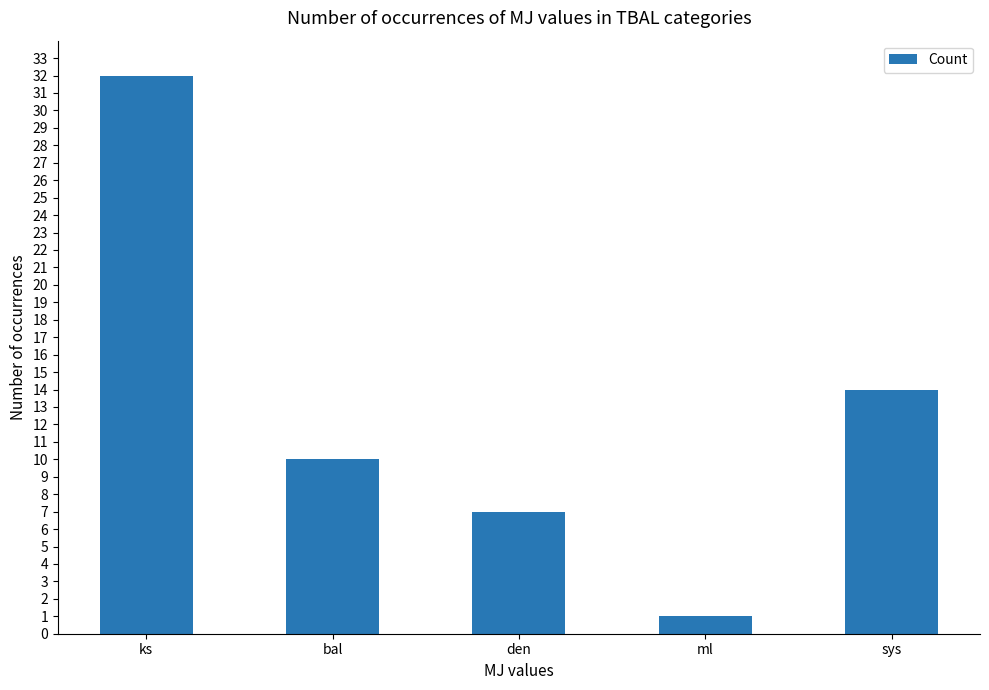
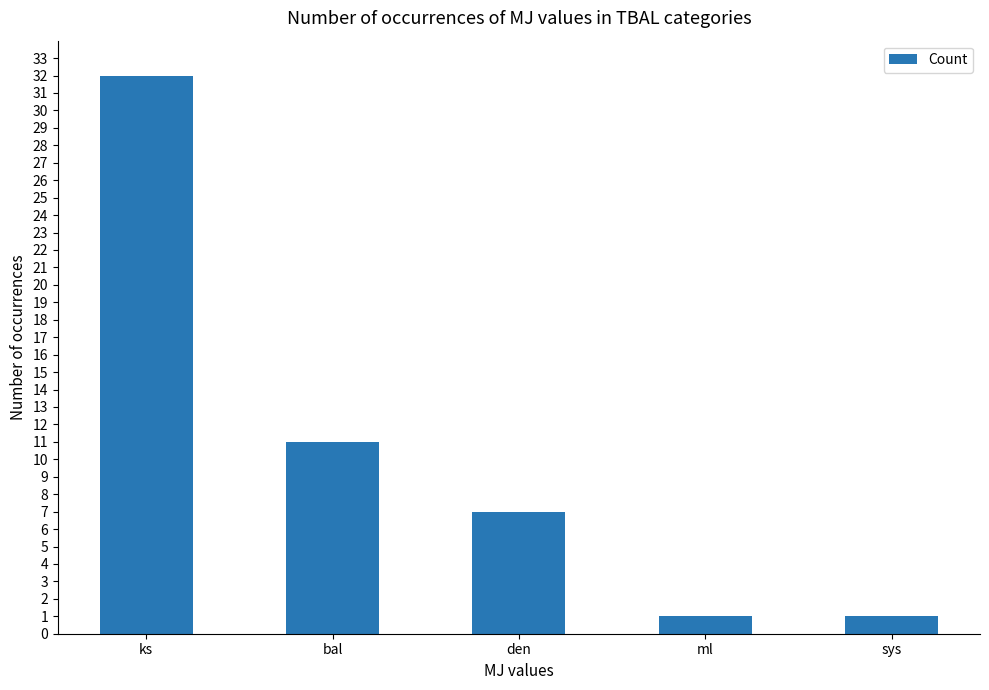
bal: 10 -> 11
sys: 14 -> 1
